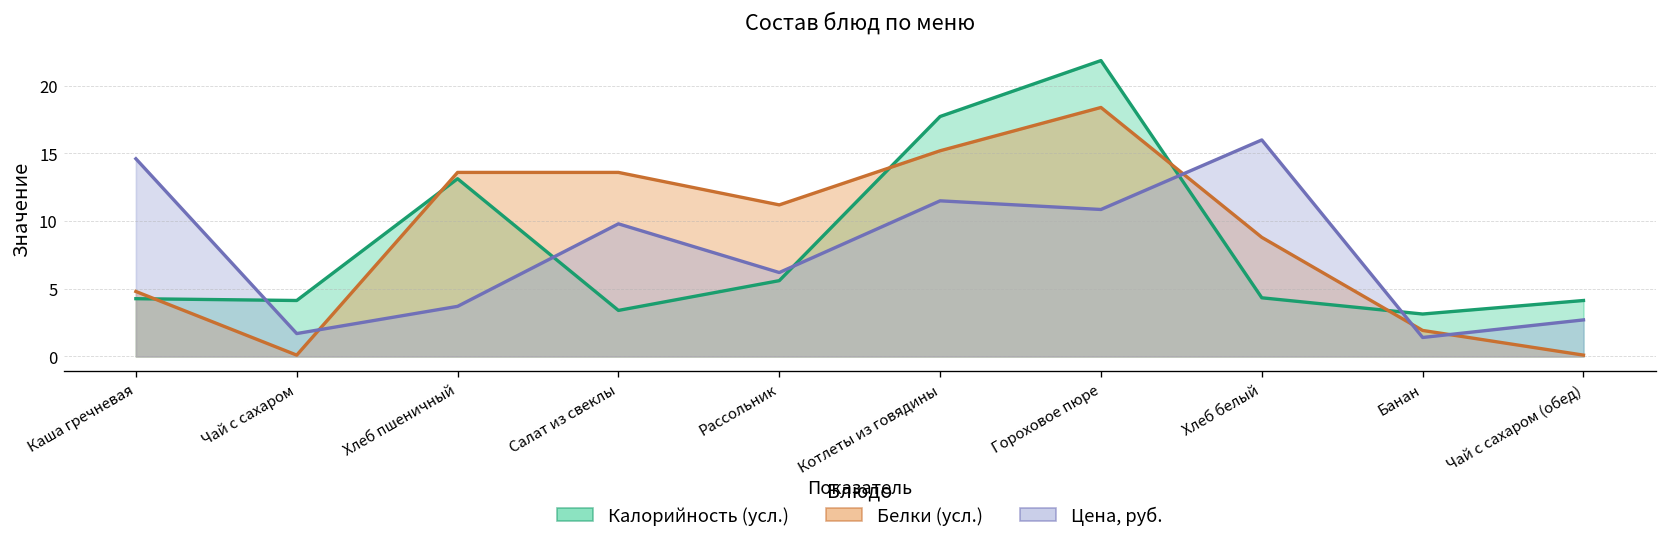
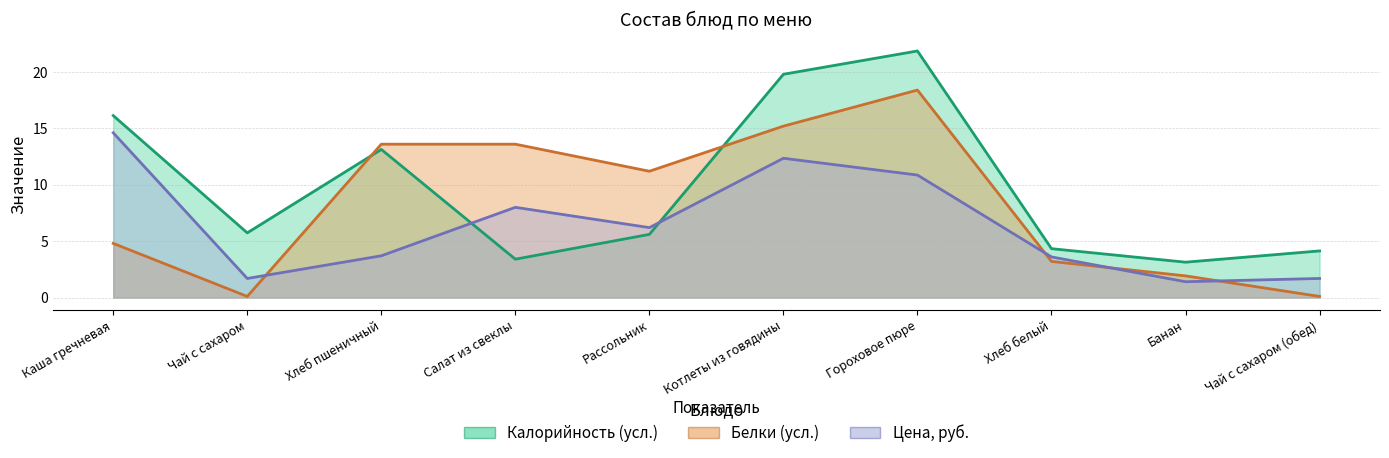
Калорийность (усл.), Каша гречневая: 4.3 -> 16.1
Калорийность (усл.), Чай с сахаром: 4.1 -> 5.7
Цена, руб., Салат из свеклы: 9.8 -> 8.0
Калорийность (усл.), Котлеты из говядины: 17.7 -> 19.8
Цена, руб., Котлеты из говядины: 11.5 -> 12.4
Белки (усл.), Хлеб белый: 8.8 -> 3.2
Цена, руб., Хлеб белый: 16.0 -> 3.6
Цена, руб., Чай с сахаром (обед): 2.7 -> 1.7
